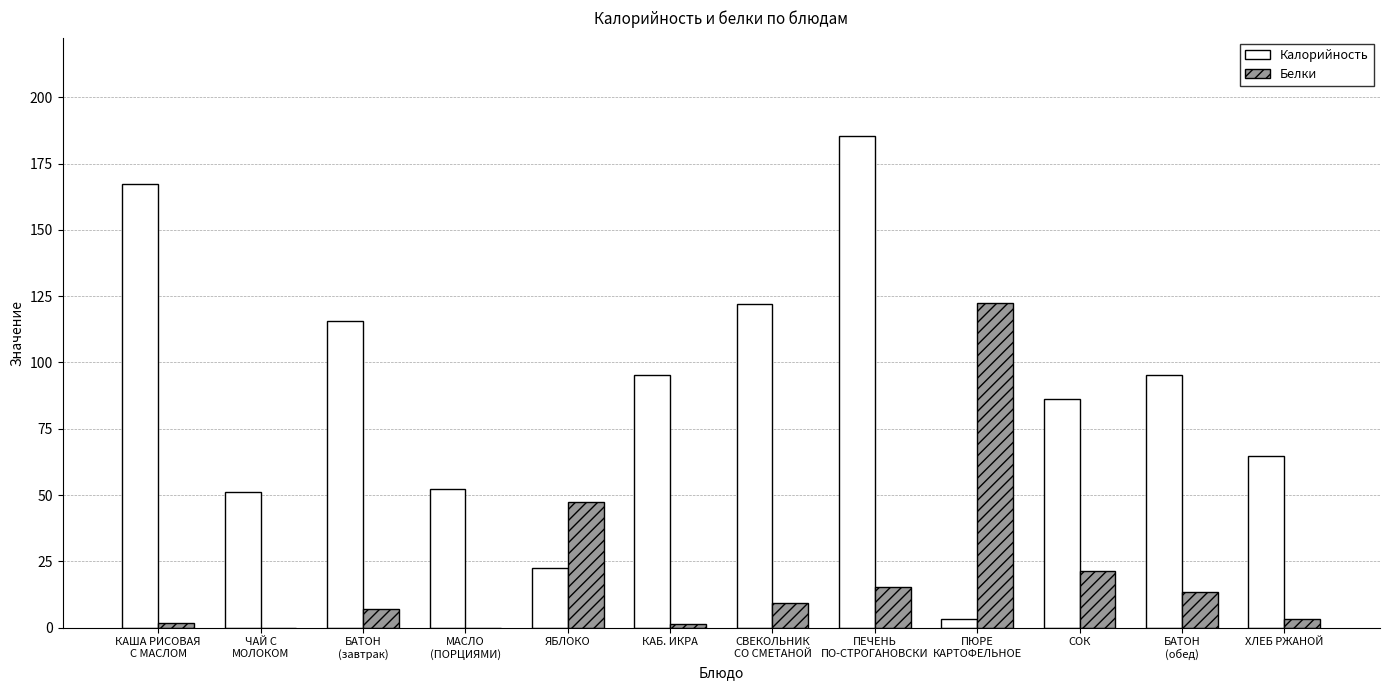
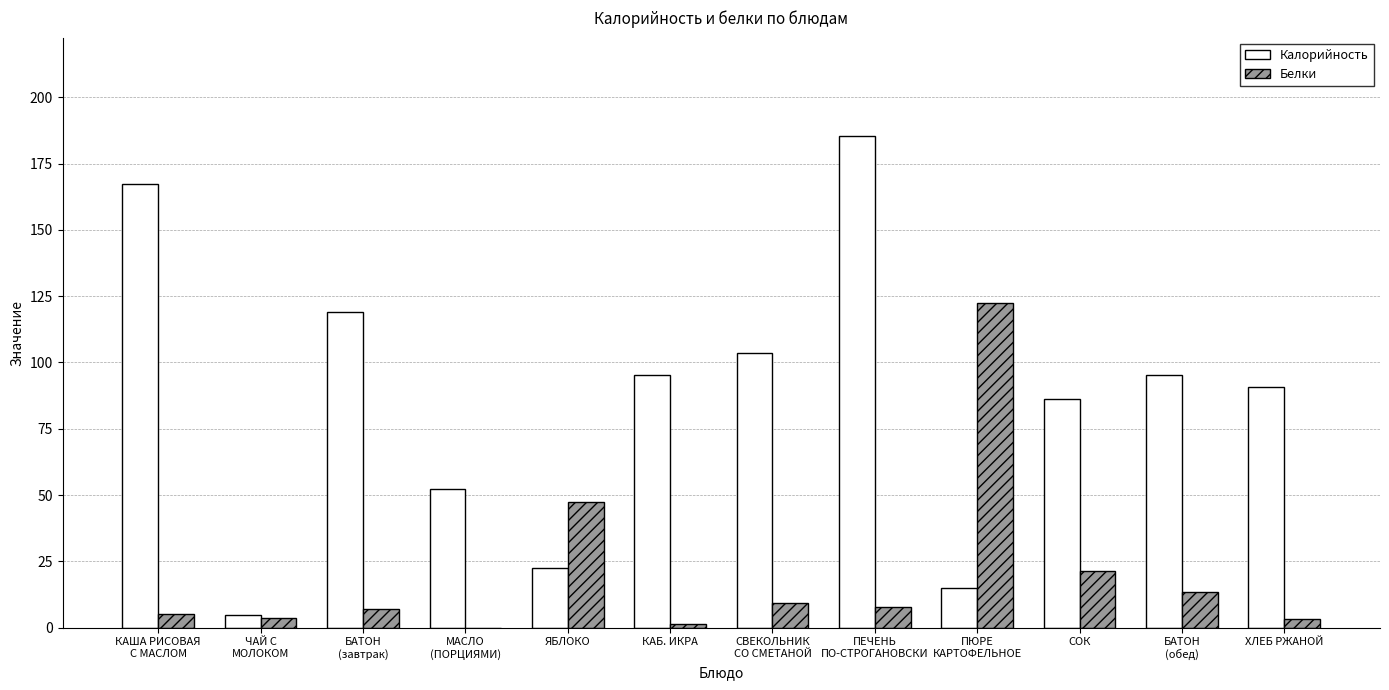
Белки, КАША РИСОВАЯ С МАСЛОМ: 2 -> 5
Калорийность, ЧАЙ С МОЛОКОМ: 51 -> 5
Белки, ЧАЙ С МОЛОКОМ: 0 -> 4
Калорийность, БАТОН (завтрак): 116 -> 119
Калорийность, СВЕКОЛЬНИК СО СМЕТАНОЙ: 122 -> 104
Белки, ПЕЧЕНЬ ПО-СТРОГАНОВСКИ: 15 -> 8
Калорийность, ПЮРЕ КАРТОФЕЛЬНОЕ: 3 -> 15
Калорийность, ХЛЕБ РЖАНОЙ: 65 -> 91
